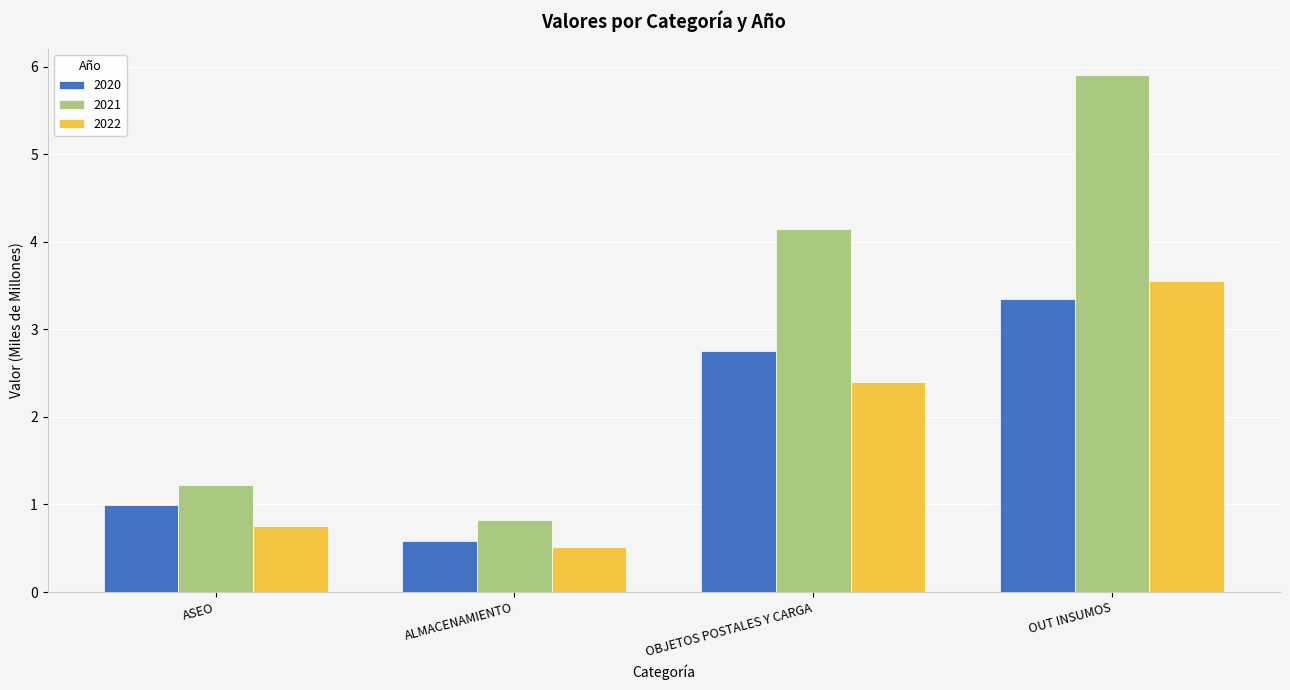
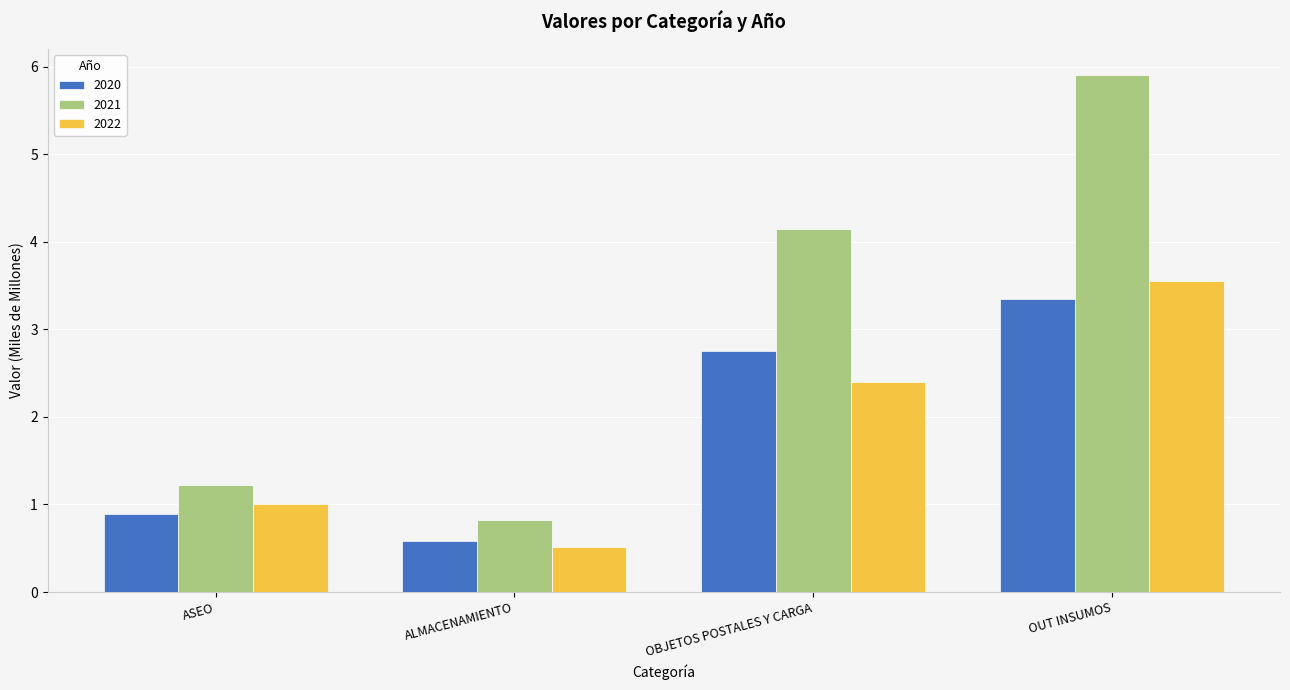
2020, ASEO: 1.0 -> 0.9
2022, ASEO: 0.8 -> 1.0
